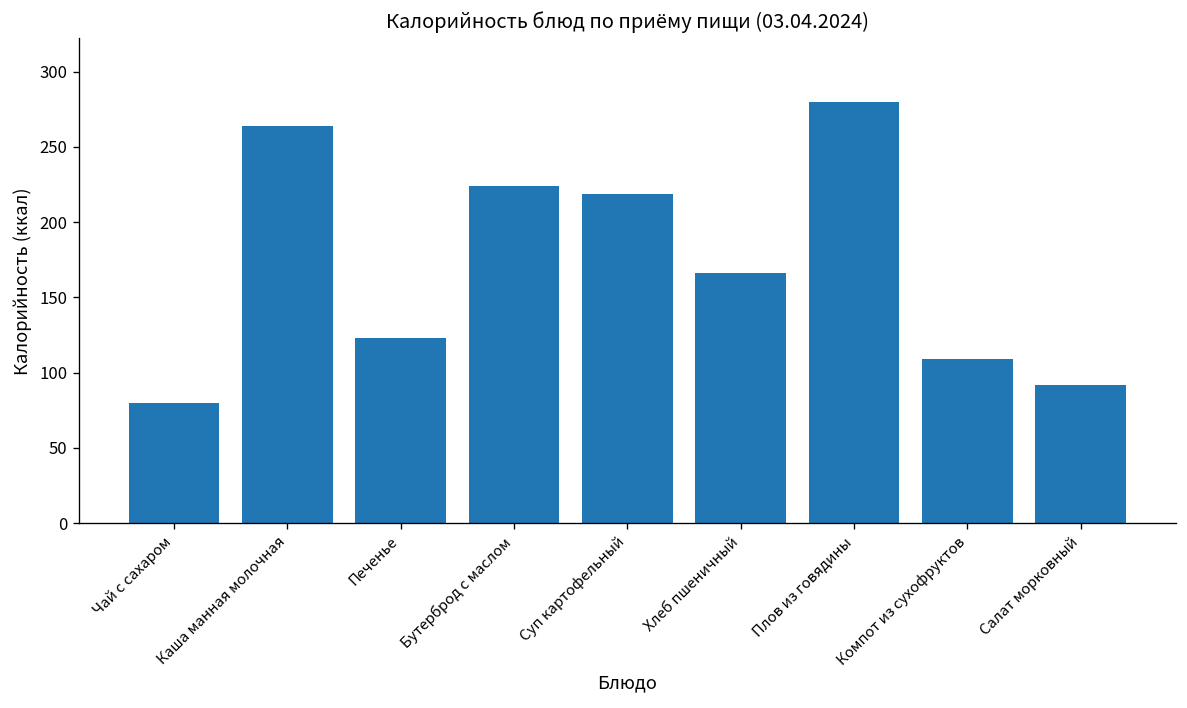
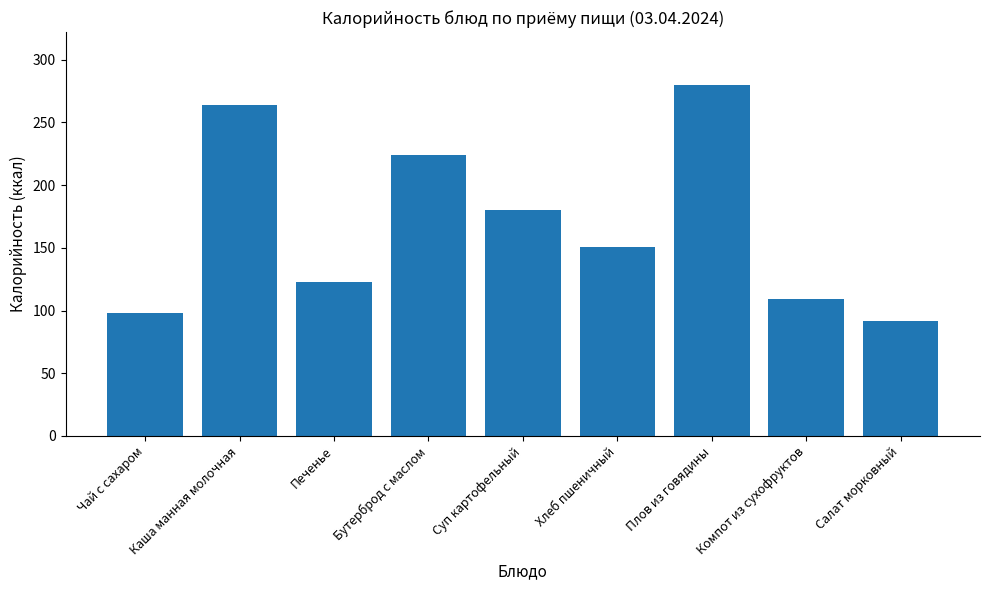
Чай с сахаром: 80 -> 98
Суп картофельный: 219 -> 180
Хлеб пшеничный: 166 -> 151
